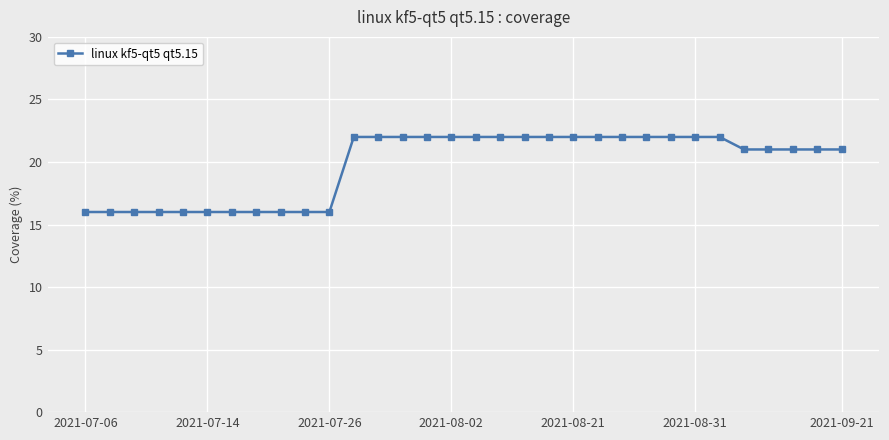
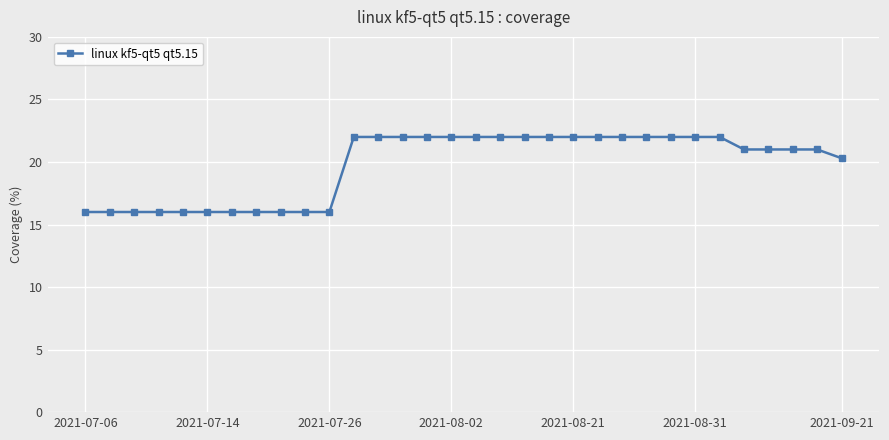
2021-09-21: 21.0 -> 20.3
